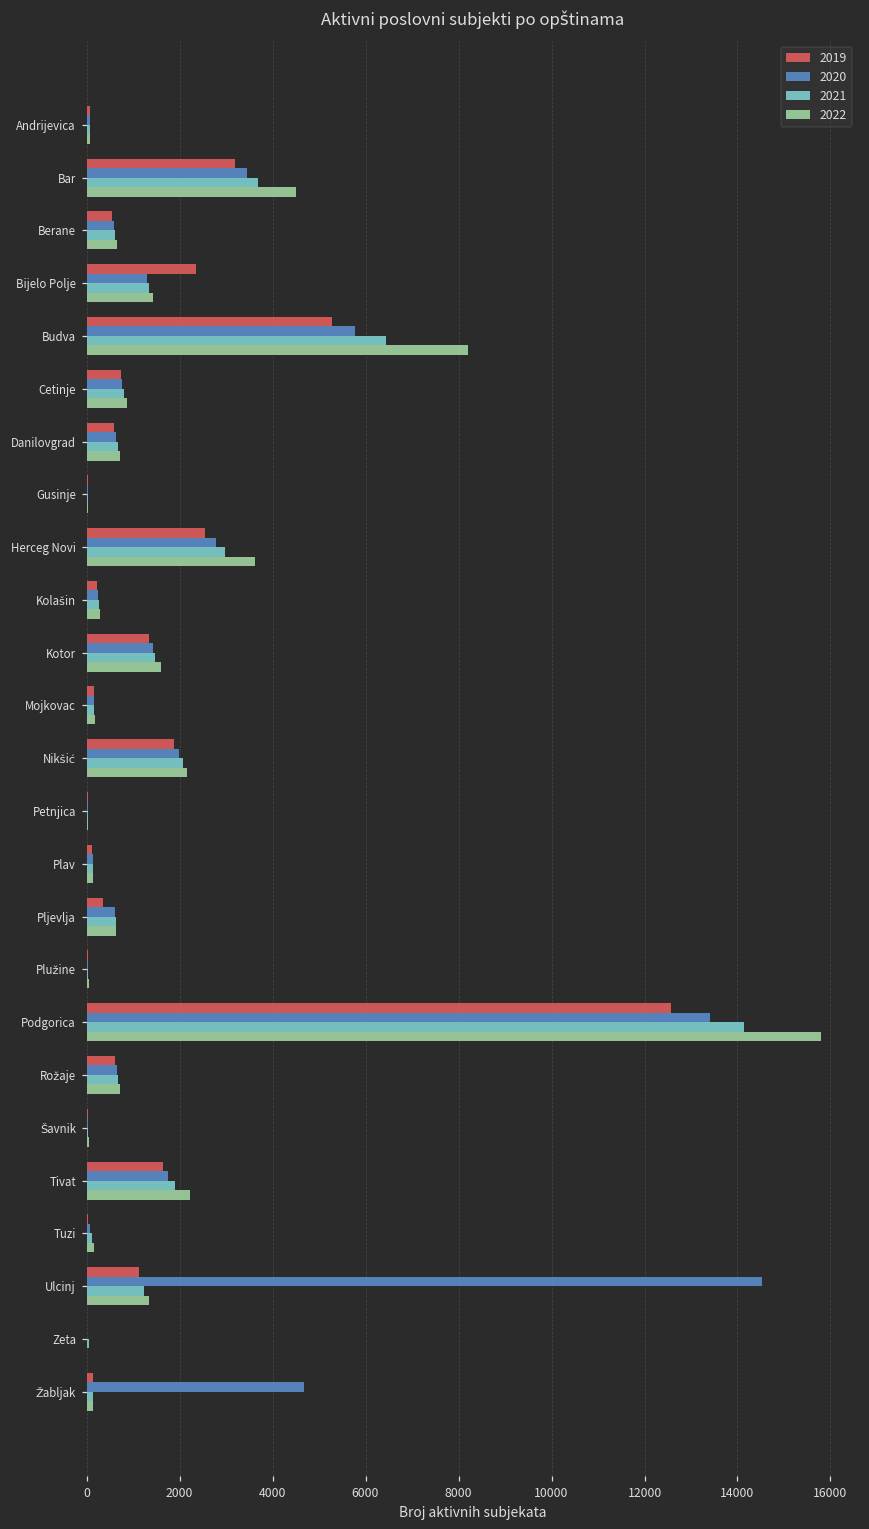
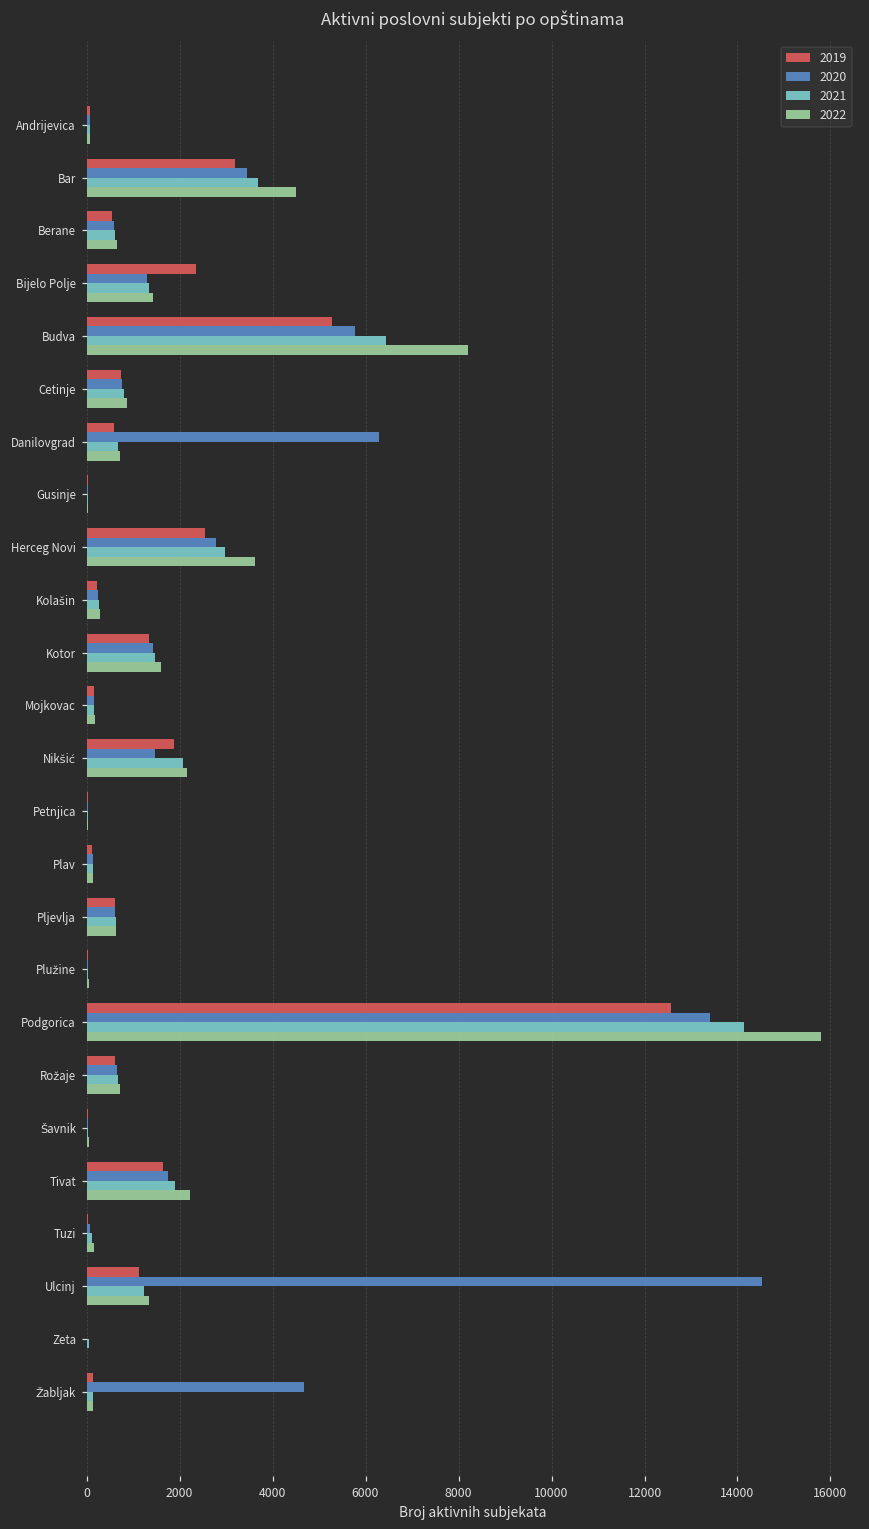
2020, Danilovgrad: 600 -> 6300
2020, Nikšić: 2000 -> 1500
2019, Pljevlja: 400 -> 600
